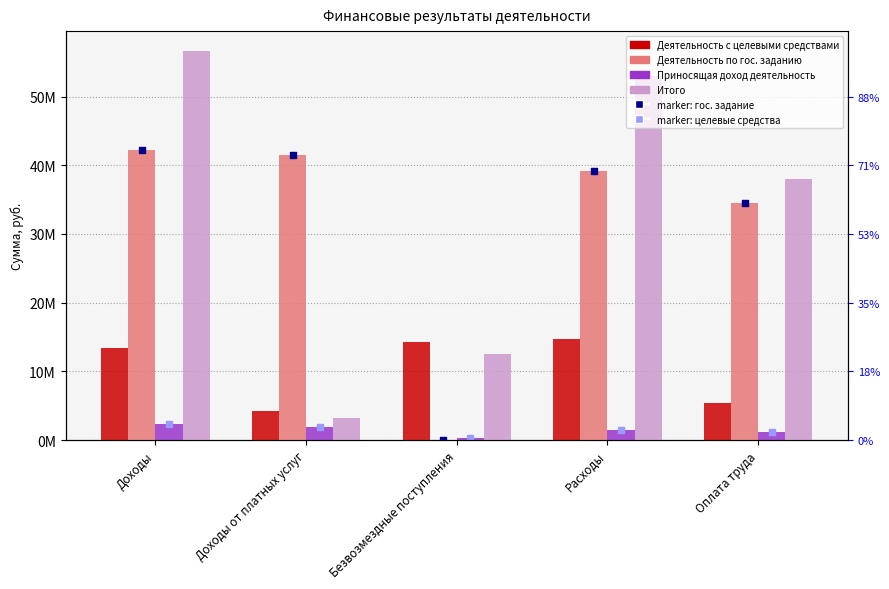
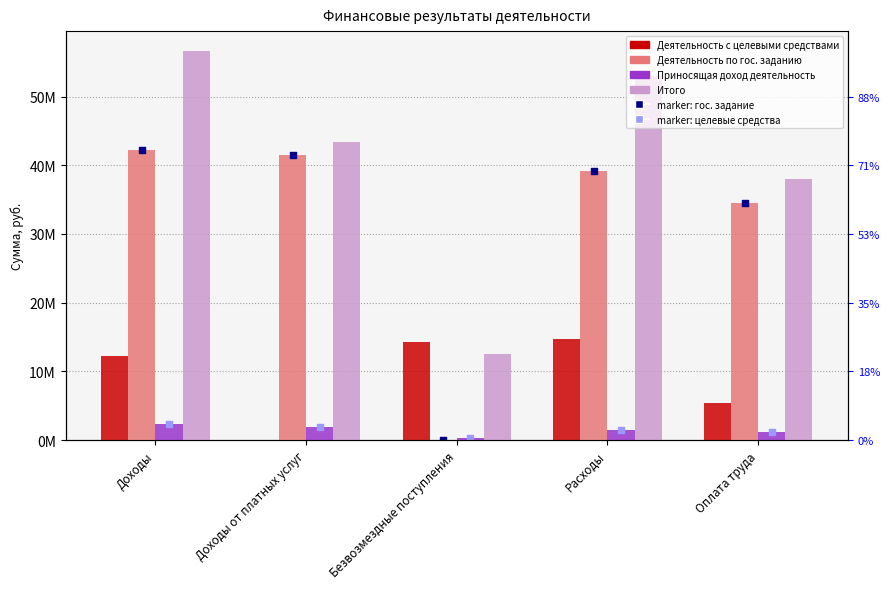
Деятельность с целевыми средствами, Доходы: 13000000 -> 12000000
Деятельность с целевыми средствами, Доходы от платных услуг: 4000000 -> 0
Итого, Доходы от платных услуг: 3000000 -> 43000000
